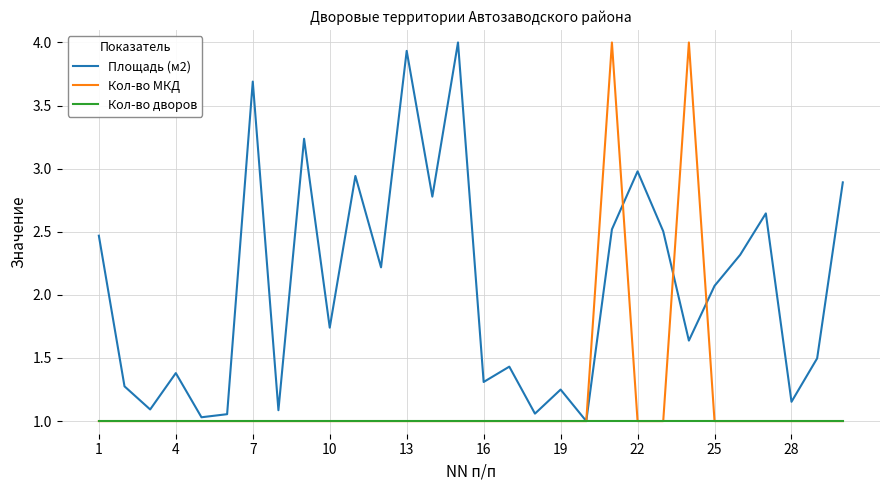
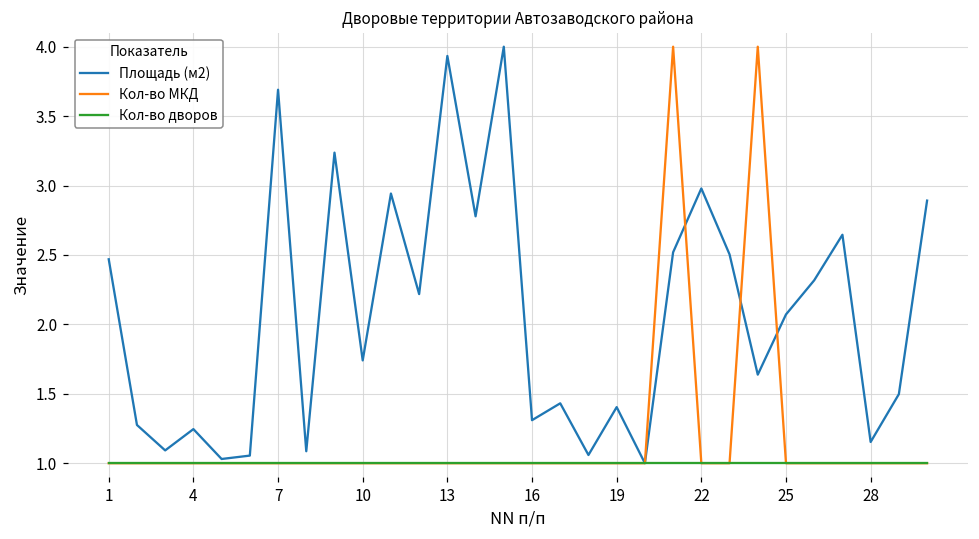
Площадь (м2), 4: 1.38 -> 1.25
Площадь (м2), 19: 1.25 -> 1.40
